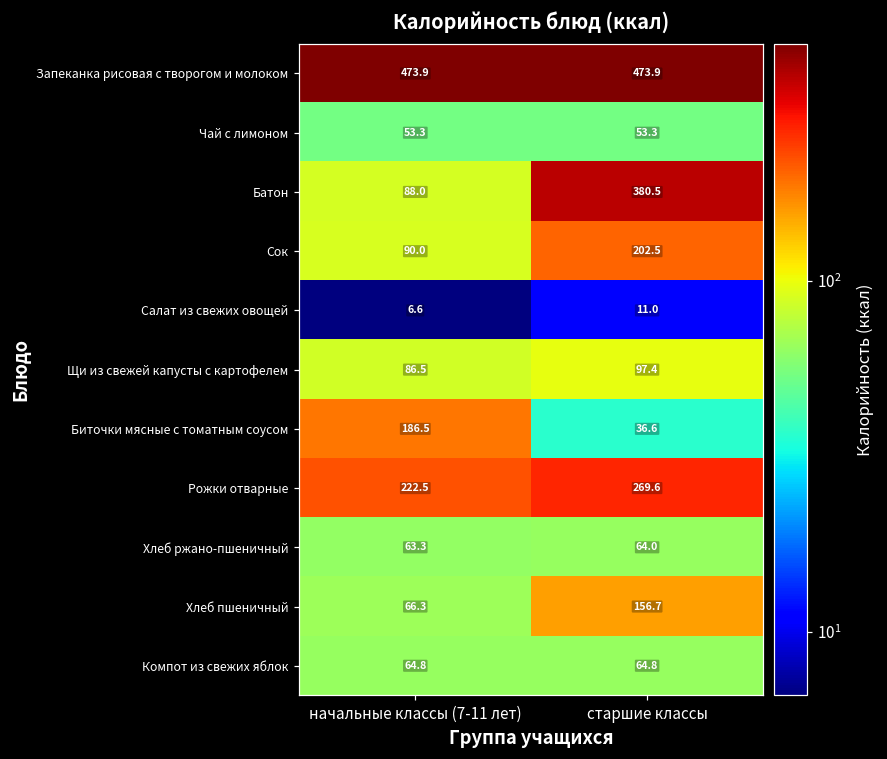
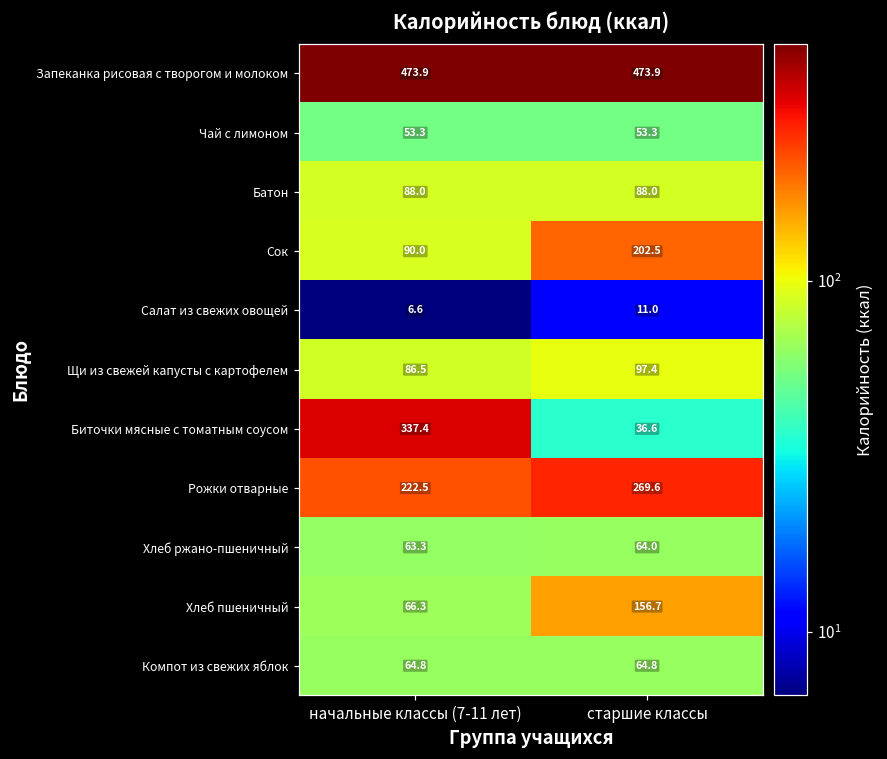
Батон, старшие классы: 380.5 -> 88.0
Биточки мясные с томатным соусом, начальные классы (7-11 лет): 186.5 -> 337.4
